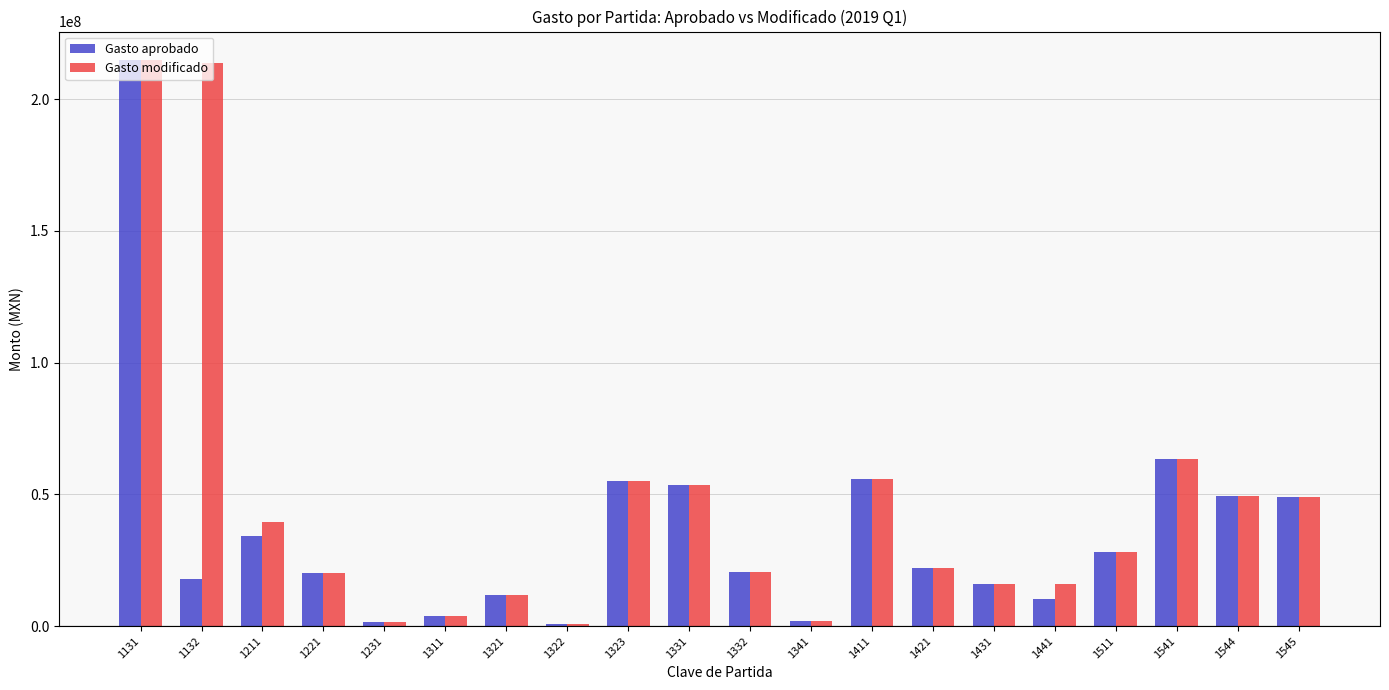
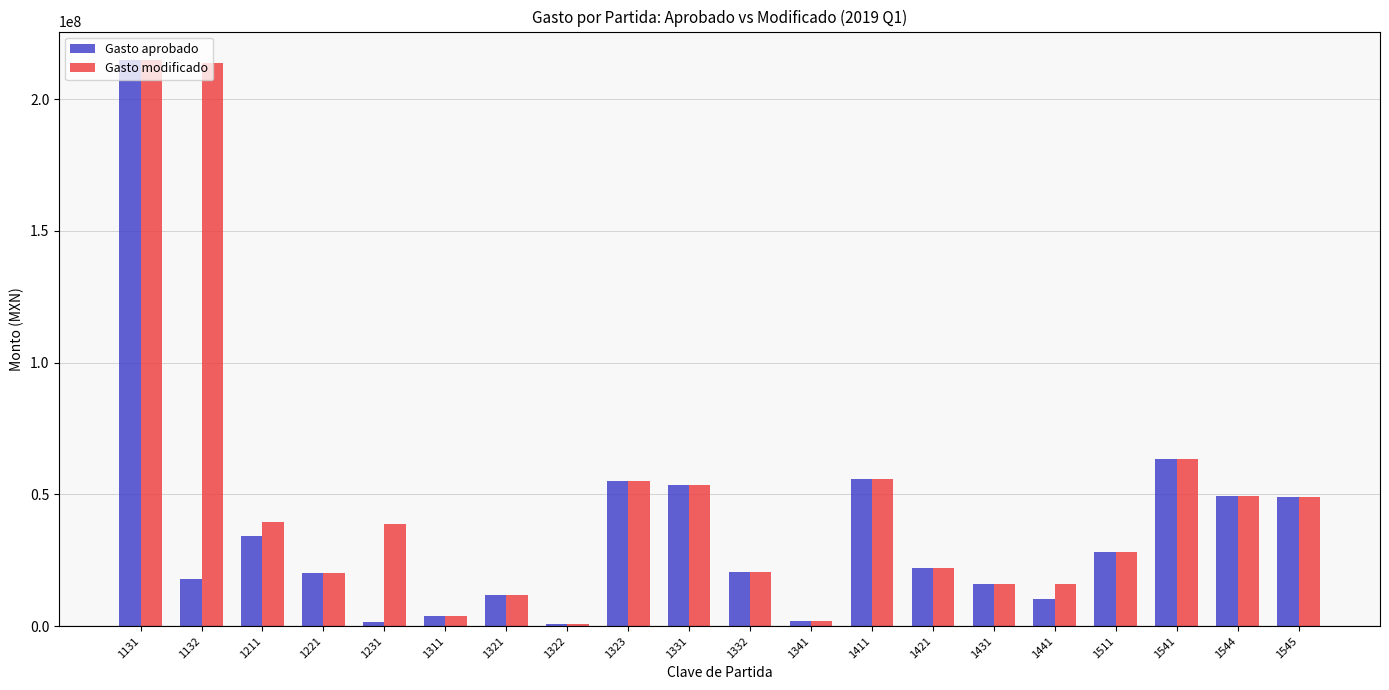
Gasto modificado, 1231: 2000000 -> 39000000
